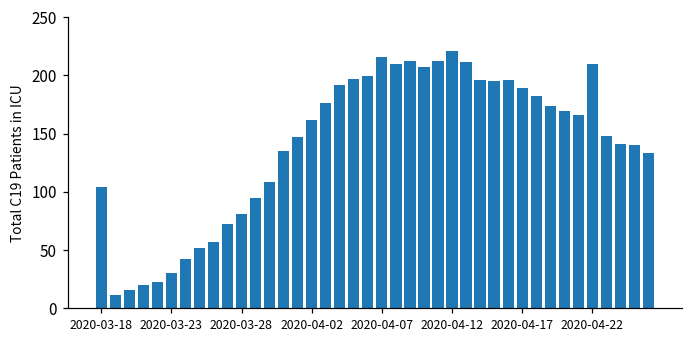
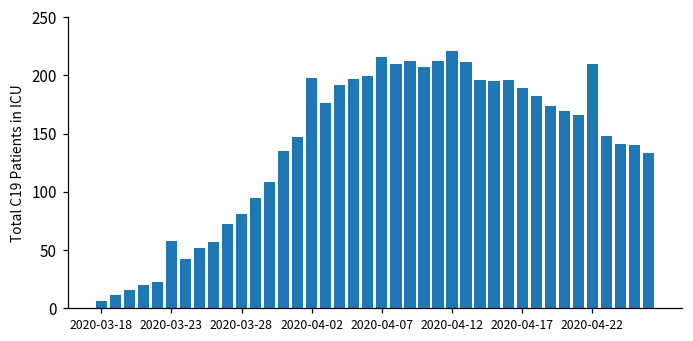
2020-03-18: 104 -> 6
2020-03-23: 30 -> 58
2020-04-02: 162 -> 198
